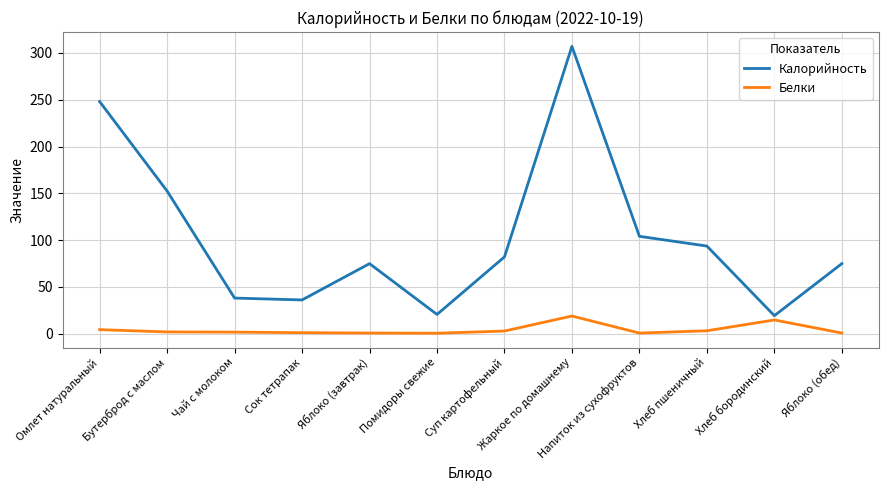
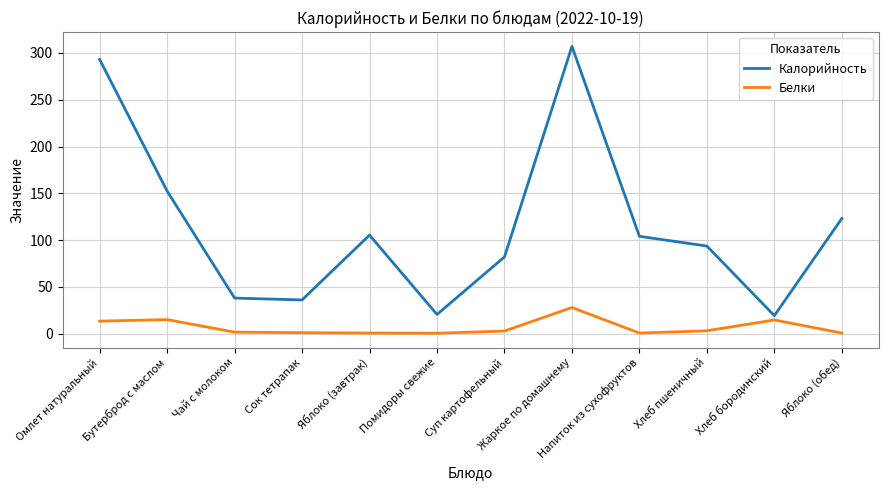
Калорийность, Омлет натуральный: 250 -> 290
Белки, Омлет натуральный: 0 -> 10
Белки, Бутерброд с маслом: 0 -> 10
Калорийность, Яблоко (завтрак): 70 -> 110
Белки, Жаркое по домашнему: 20 -> 30
Калорийность, Яблоко (обед): 70 -> 120
